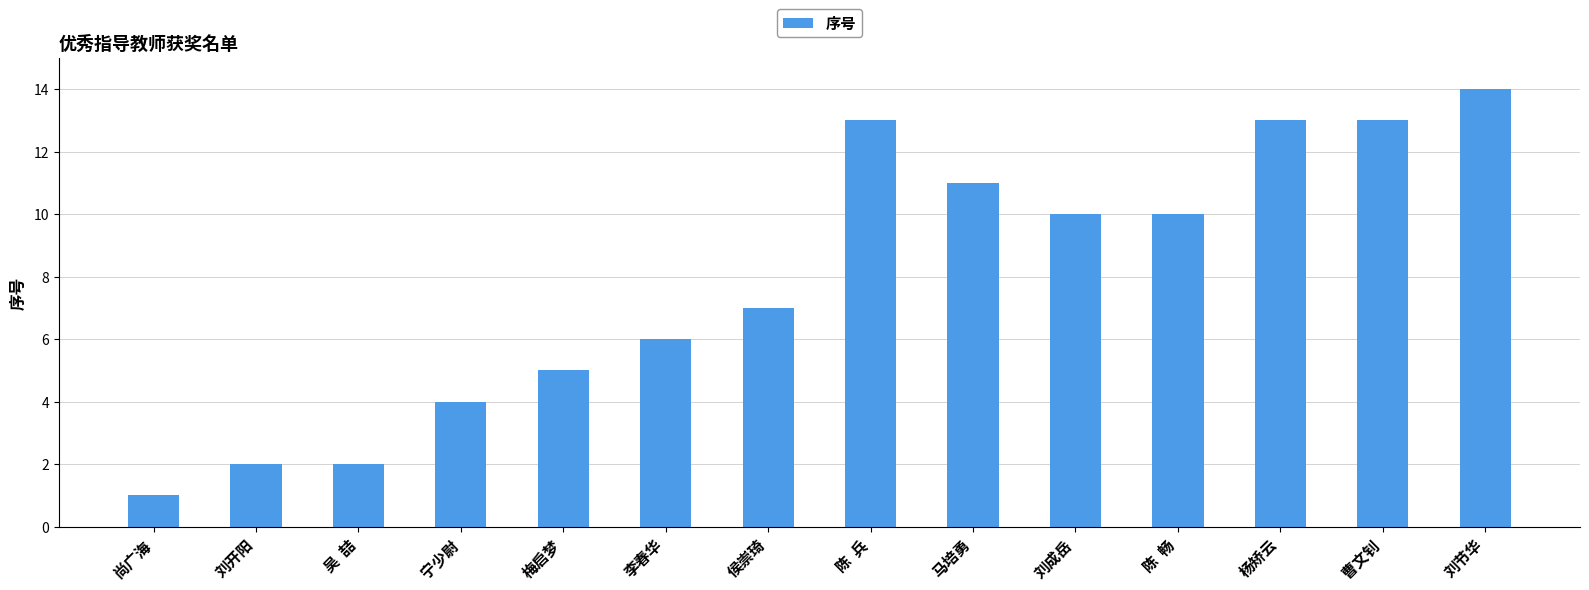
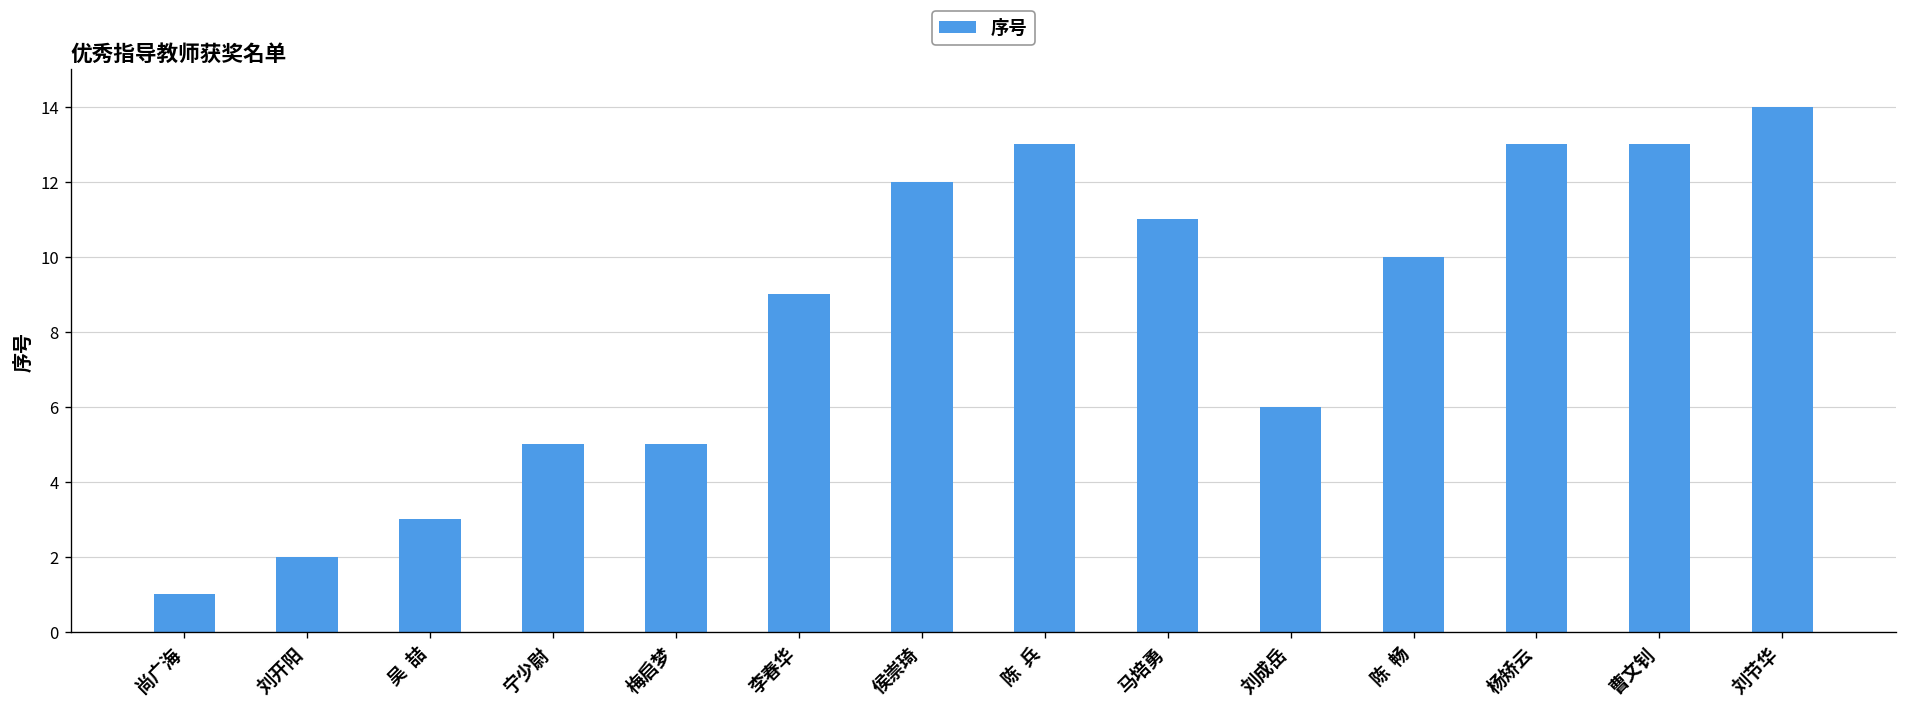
吴 喆: 2 -> 3
宁少尉: 4 -> 5
李春华: 6 -> 9
侯崇琦: 7 -> 12
刘成岳: 10 -> 6
